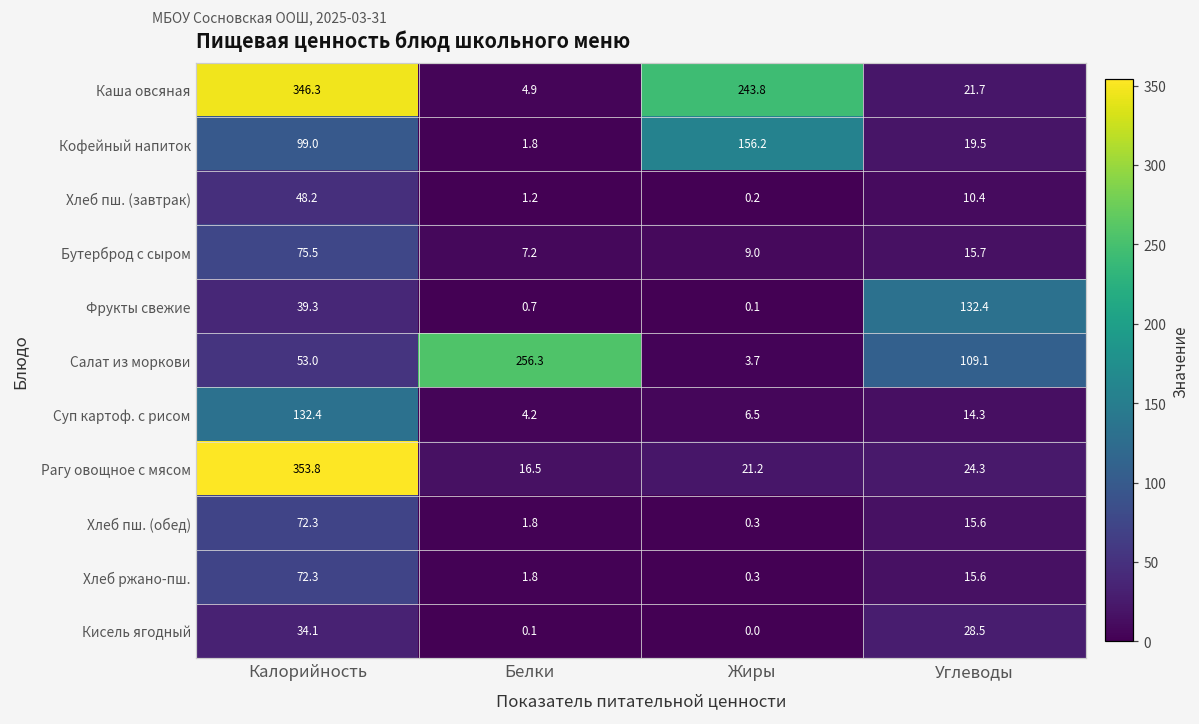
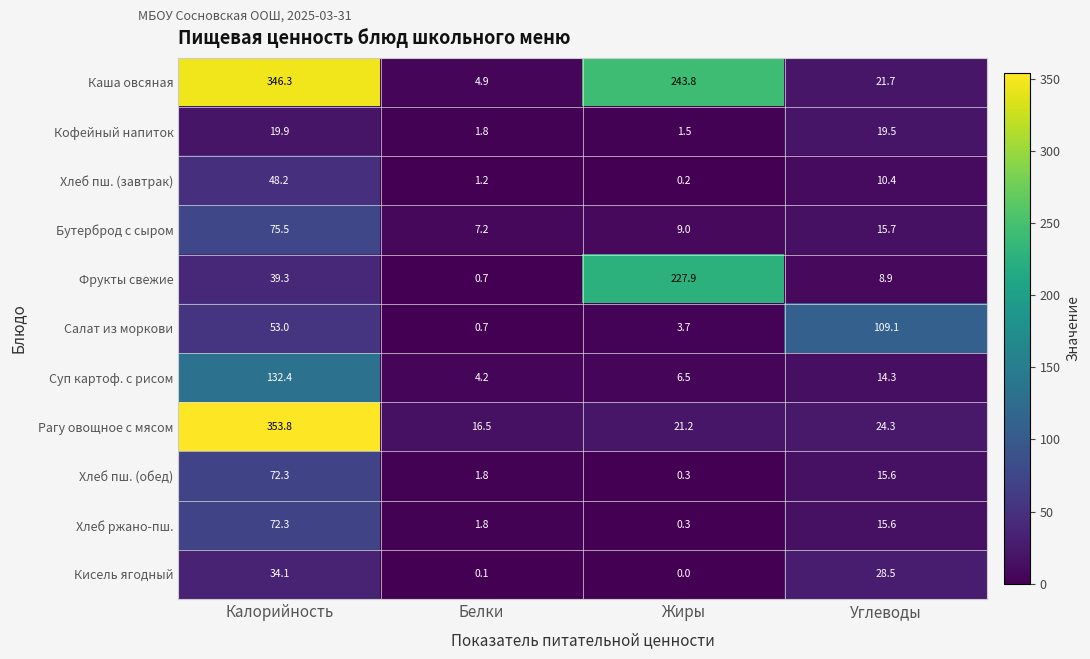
Кофейный напиток, Калорийность: 99.0 -> 19.9
Кофейный напиток, Жиры: 156.2 -> 1.5
Фрукты свежие, Жиры: 0.1 -> 227.9
Фрукты свежие, Углеводы: 132.4 -> 8.9
Салат из моркови, Белки: 256.3 -> 0.7
